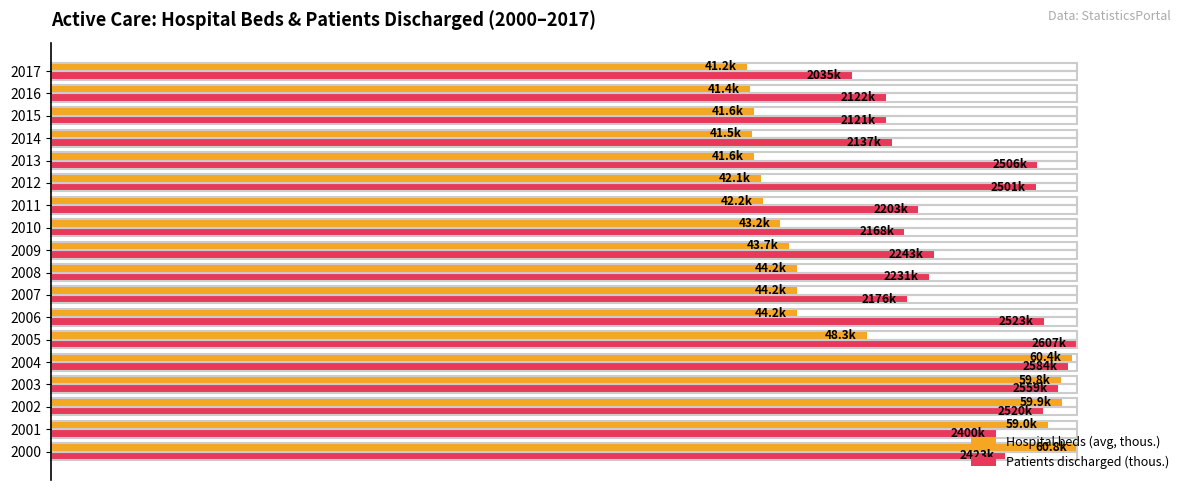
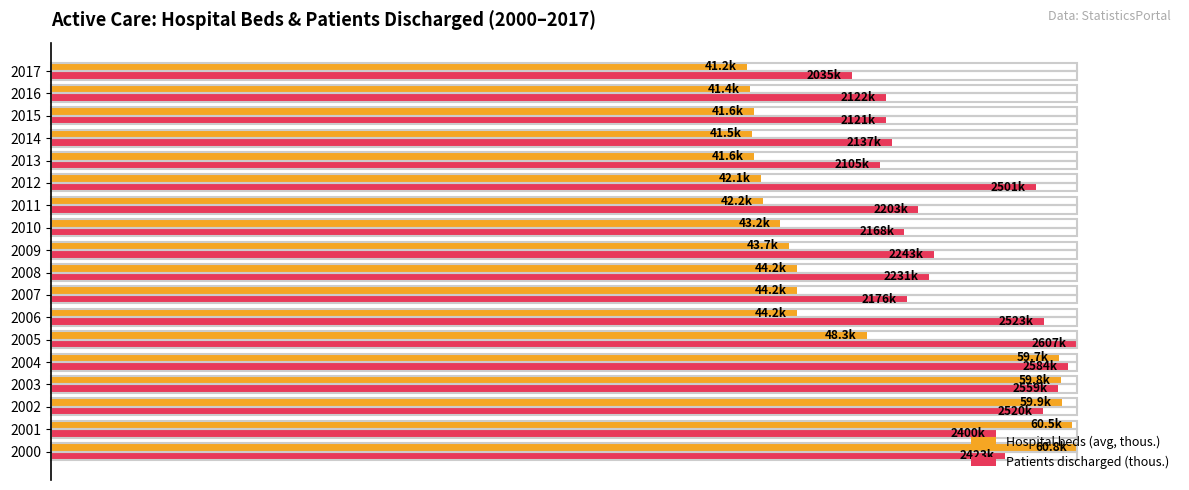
Patients discharged (thous.), 2013: 2506k -> 2105k
Hospital beds (avg, thous.), 2004: 60.4k -> 59.7k
Hospital beds (avg, thous.), 2001: 59.0k -> 60.5k
